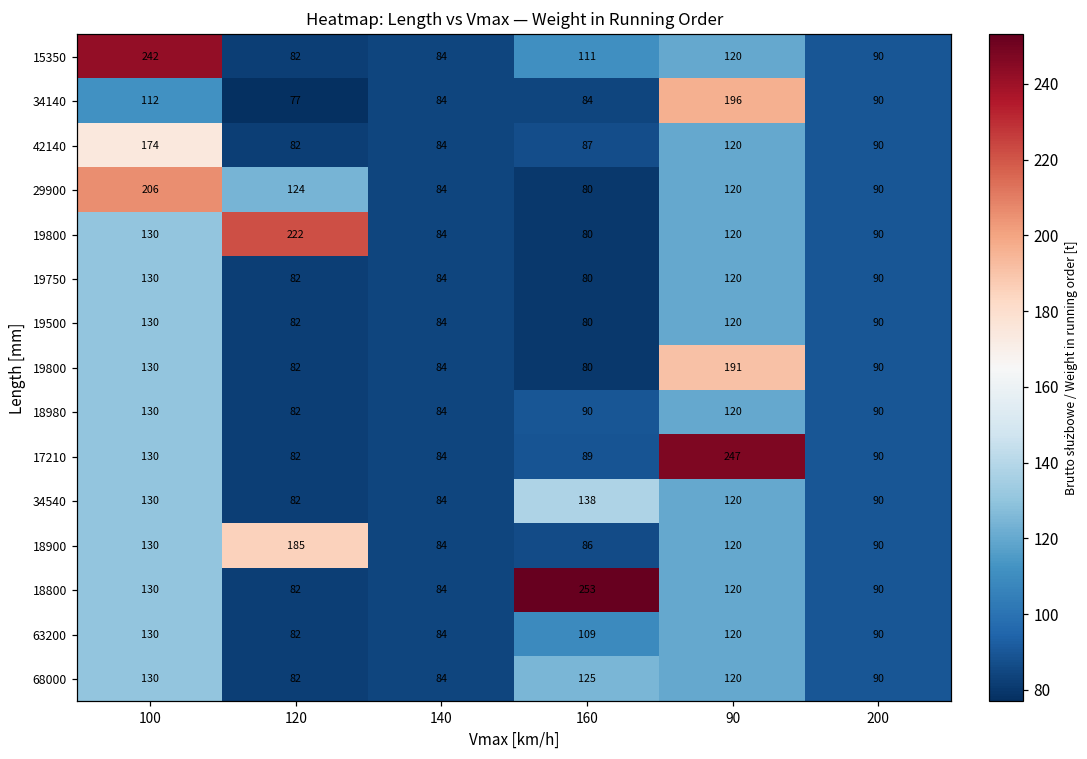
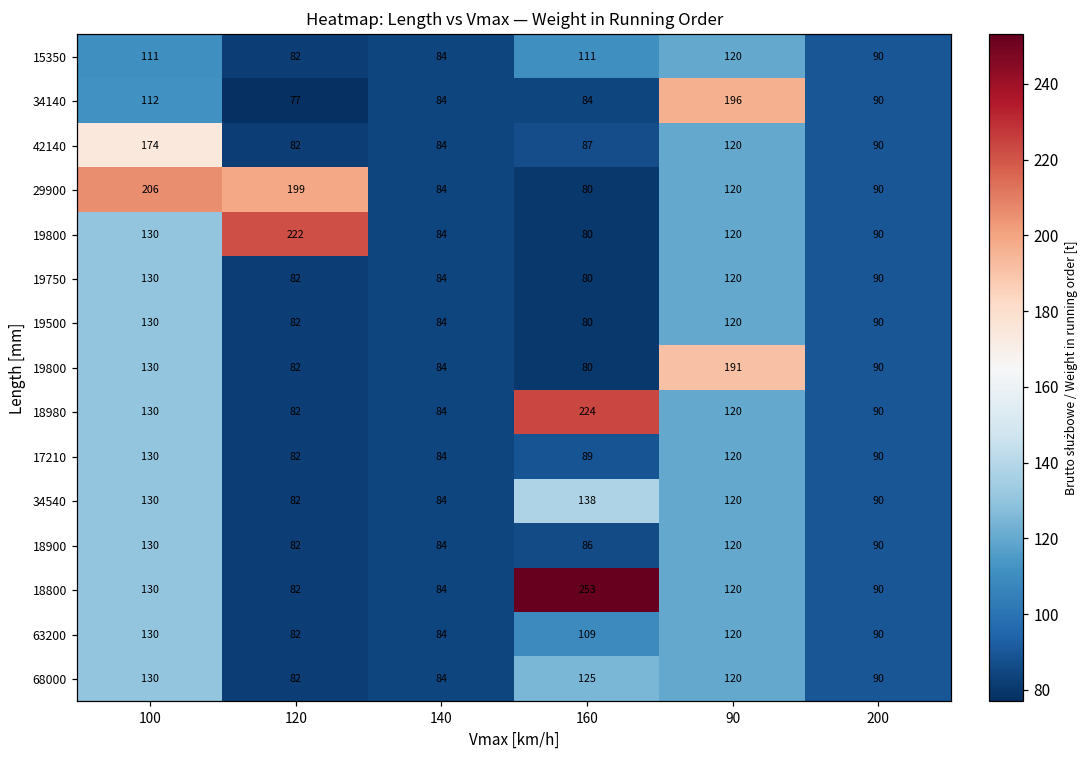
15350, 100: 242 -> 111
29900, 120: 124 -> 199
18980, 160: 90 -> 224
17210, 90: 247 -> 120
18900, 120: 185 -> 82
